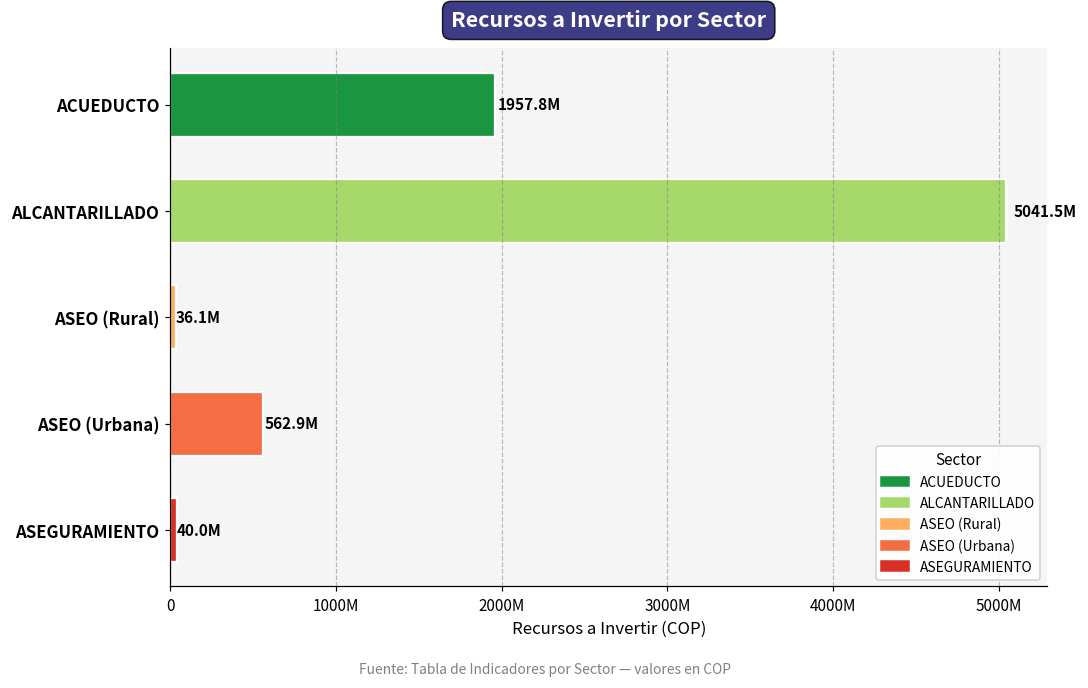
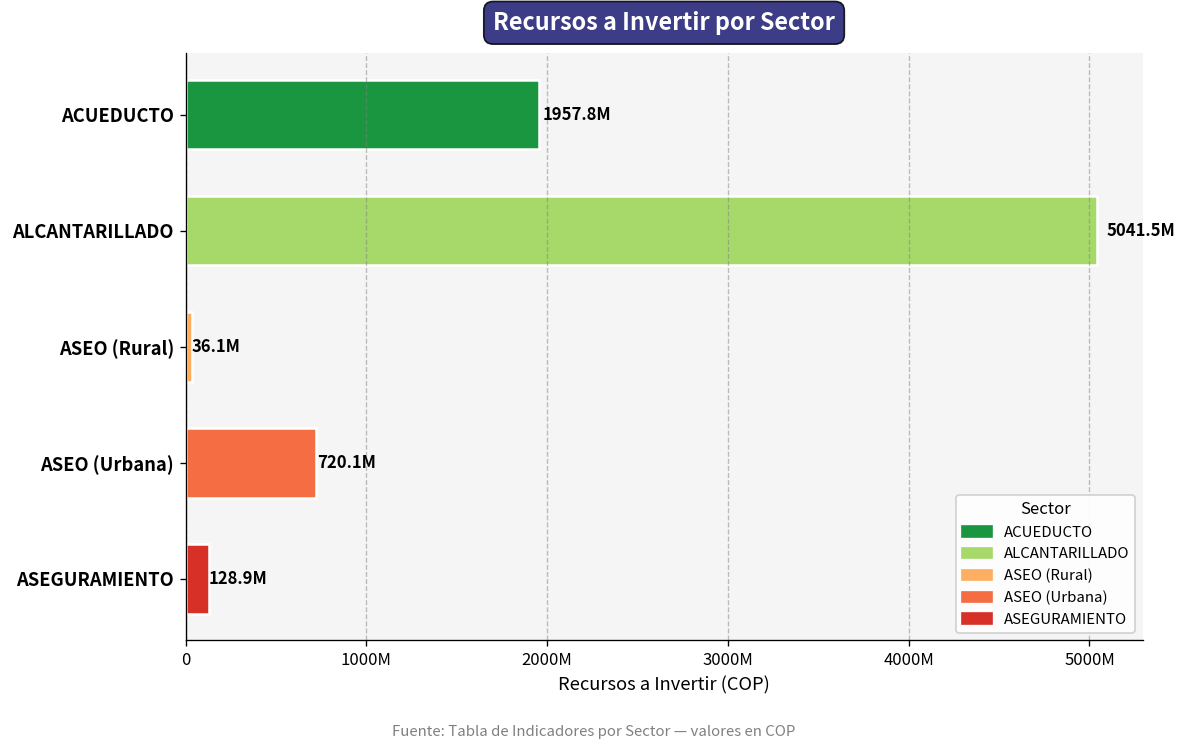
ASEO (Urbana): 562.9M -> 720.1M
ASEGURAMIENTO: 40.0M -> 128.9M
